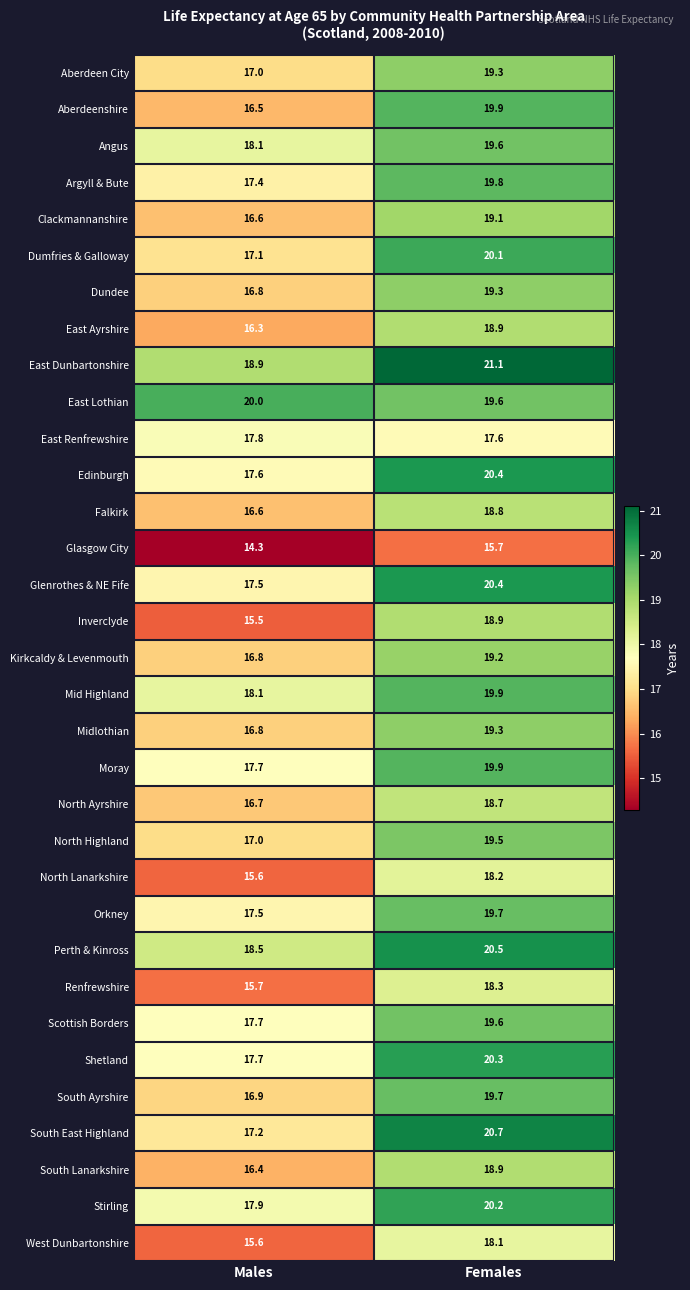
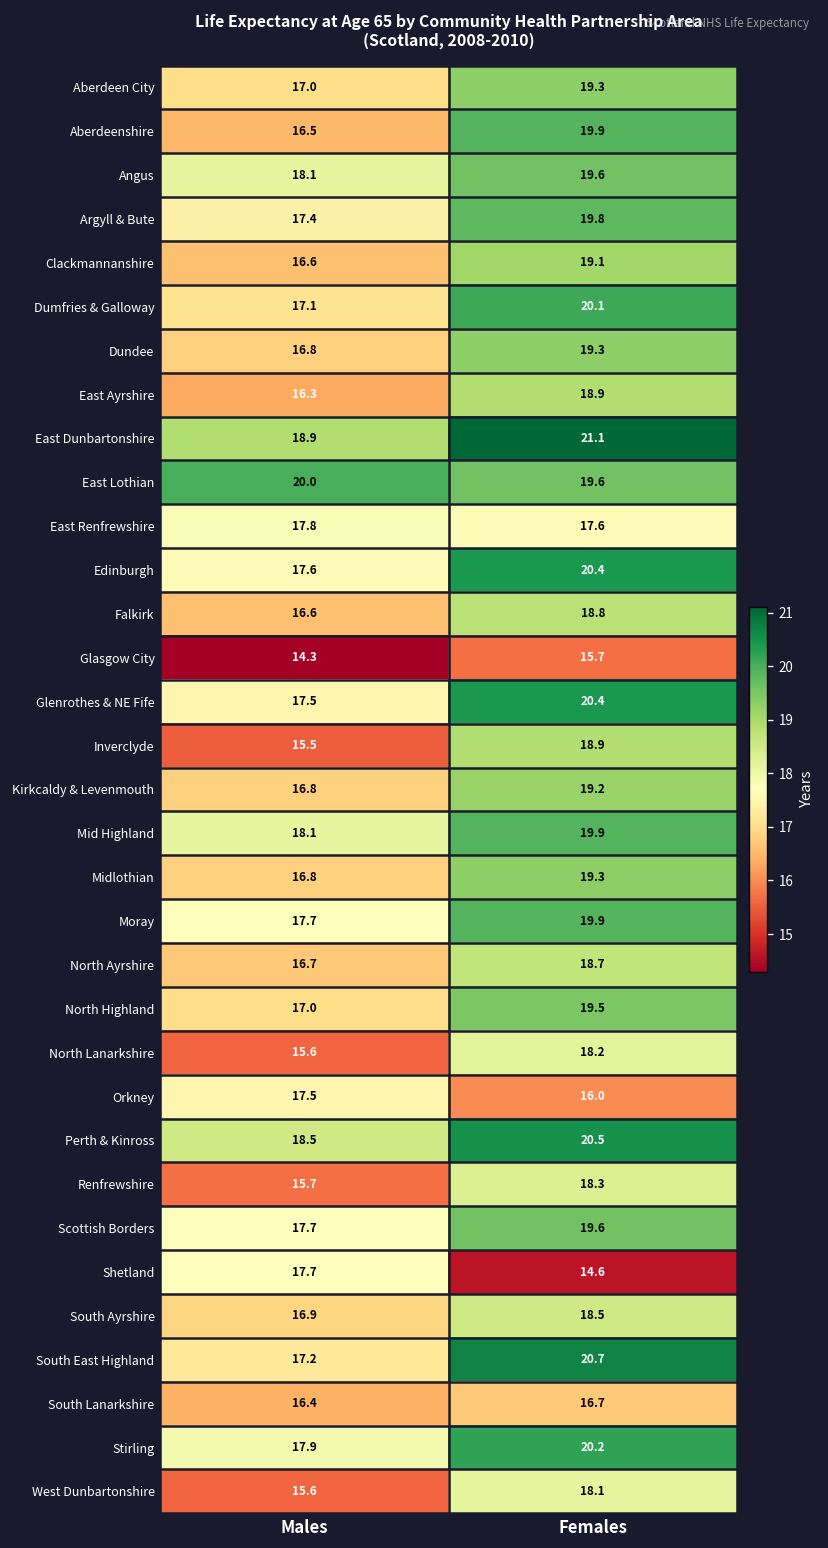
Orkney, Females: 19.7 -> 16.0
Shetland, Females: 20.3 -> 14.6
South Ayrshire, Females: 19.7 -> 18.5
South Lanarkshire, Females: 18.9 -> 16.7
